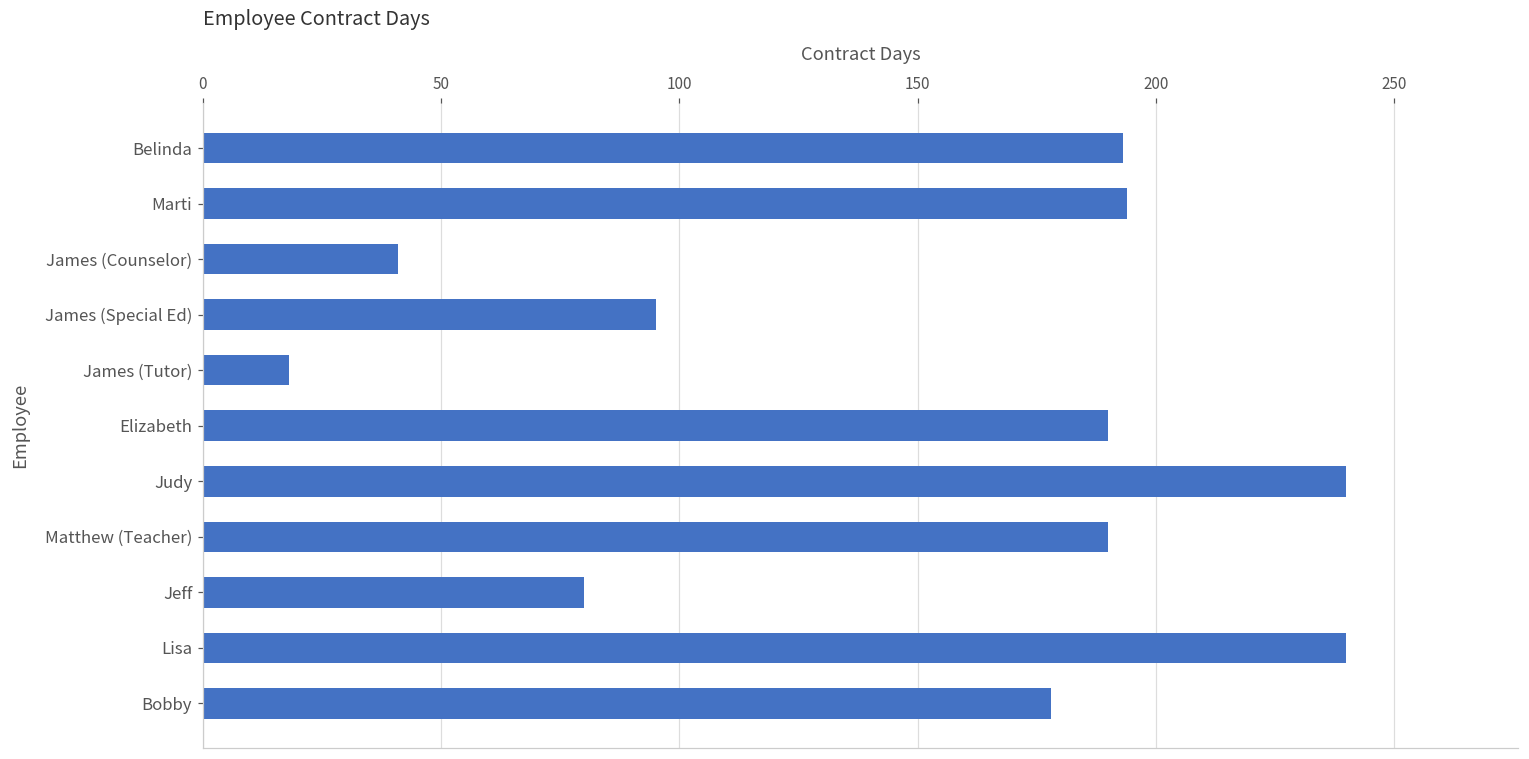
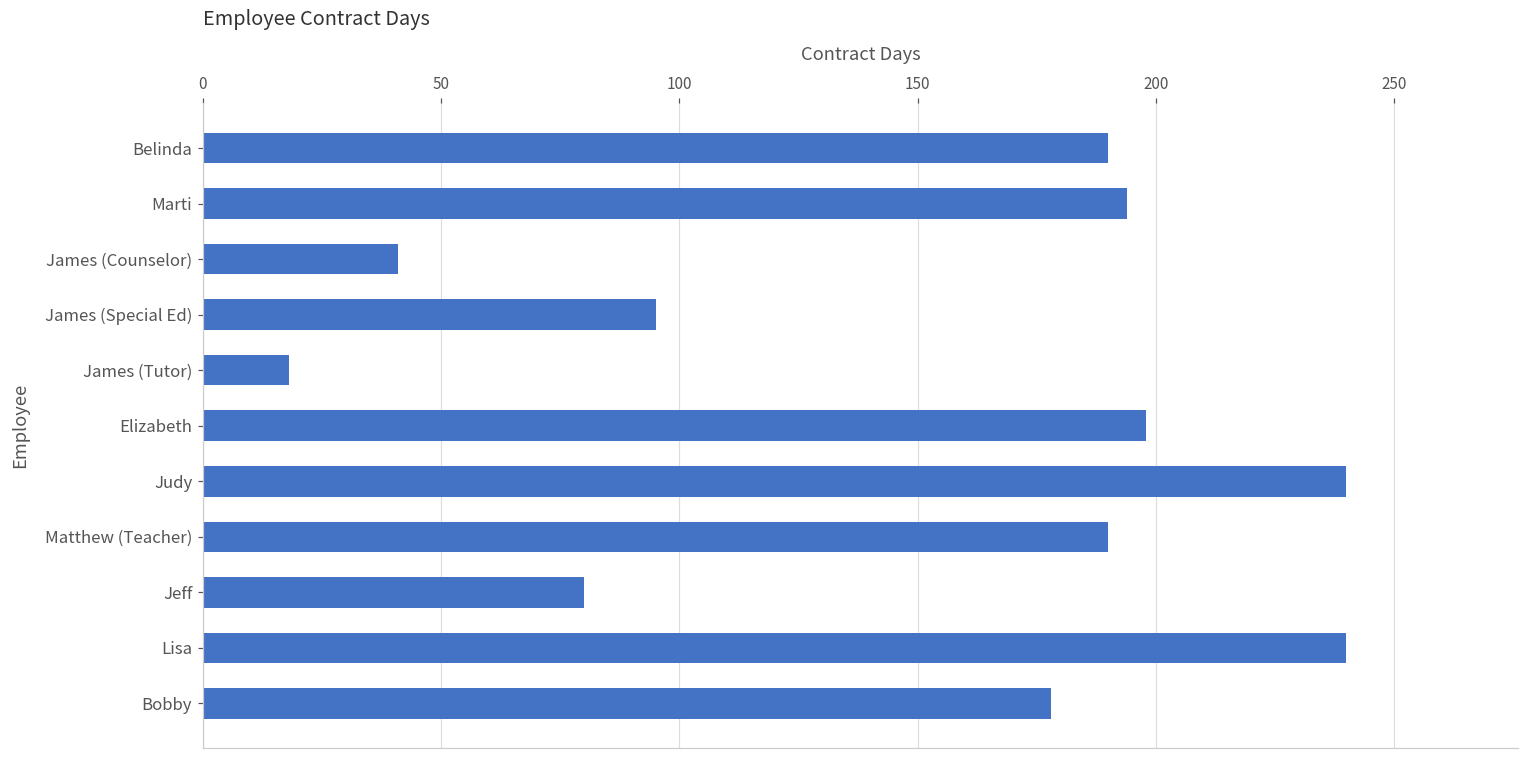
Belinda: 193 -> 190
Elizabeth: 190 -> 198
